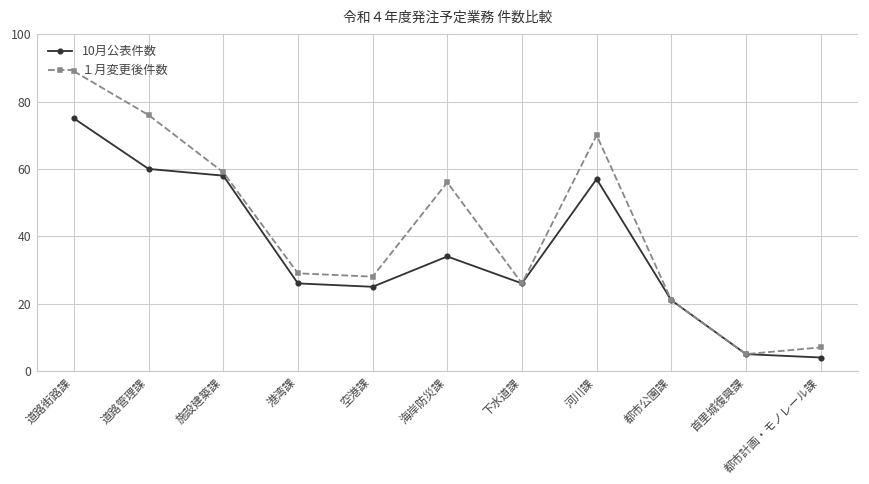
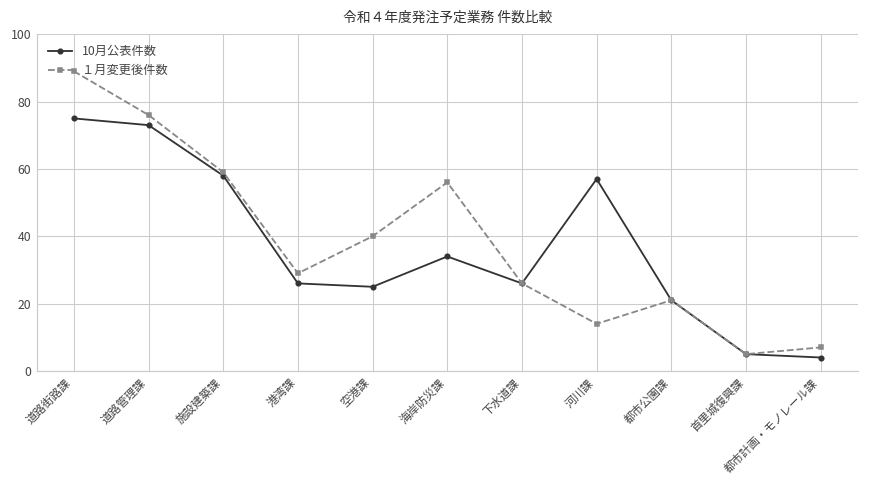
10月公表件数, 道路管理課: 60 -> 73
１月変更後件数, 空港課: 28 -> 40
１月変更後件数, 河川課: 70 -> 14
